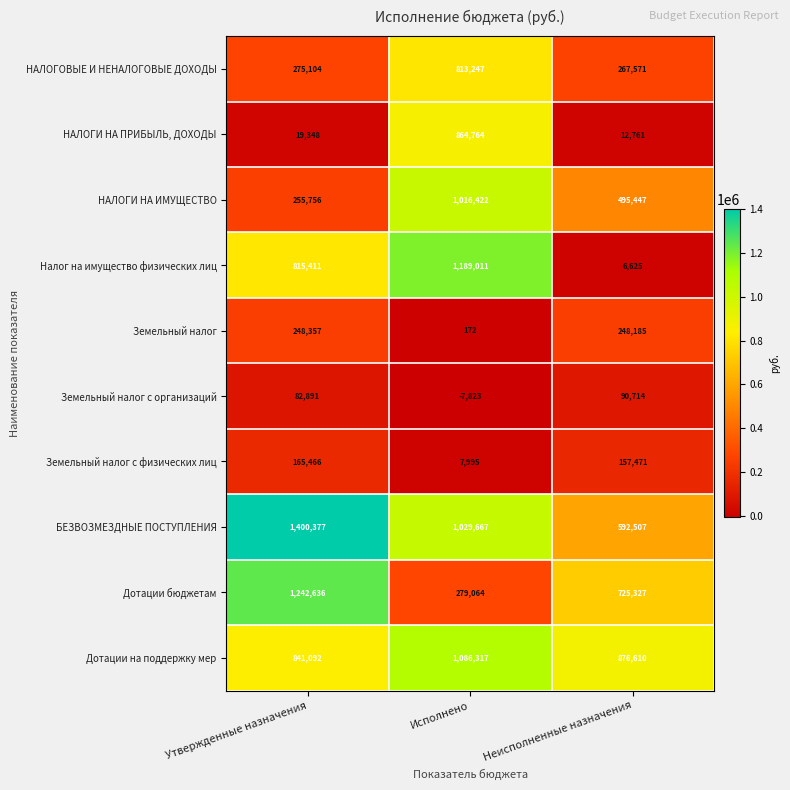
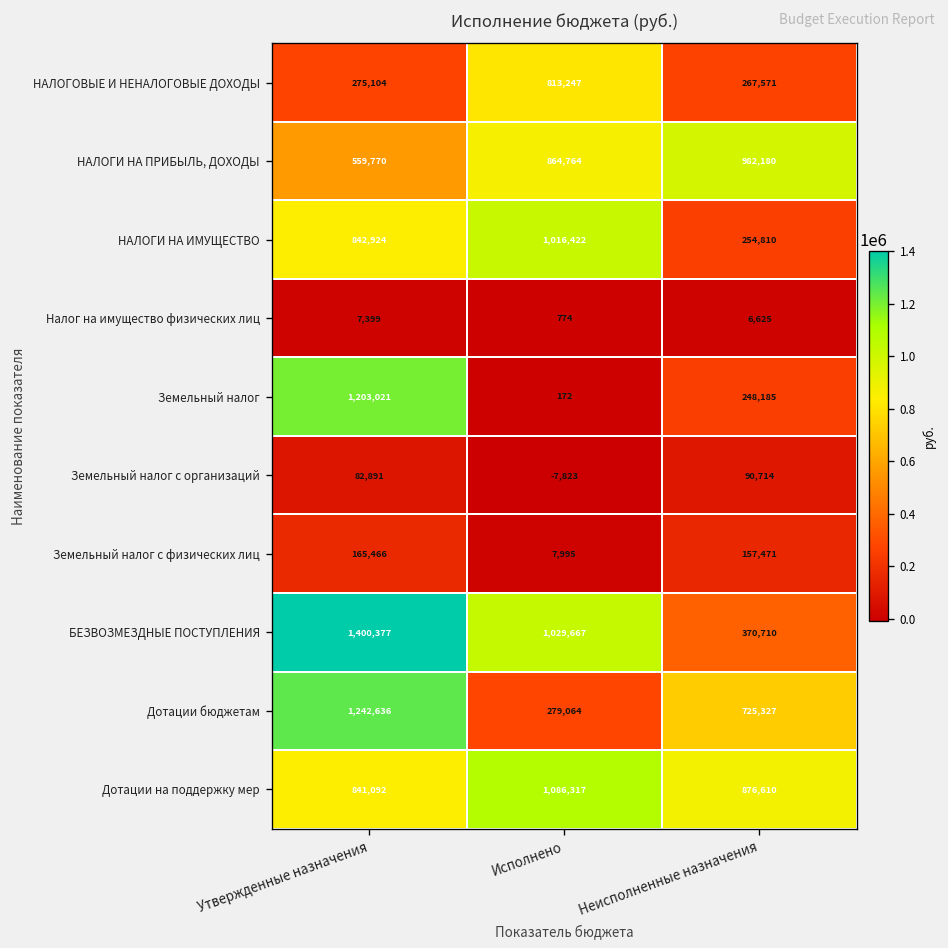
НАЛОГИ НА ПРИБЫЛЬ, ДОХОДЫ, Утвержденные назначения: 19,348 -> 559,770
НАЛОГИ НА ПРИБЫЛЬ, ДОХОДЫ, Неисполненные назначения: 12,761 -> 982,180
НАЛОГИ НА ИМУЩЕСТВО, Утвержденные назначения: 255,756 -> 842,924
НАЛОГИ НА ИМУЩЕСТВО, Неисполненные назначения: 495,447 -> 254,810
Налог на имущество физических лиц, Утвержденные назначения: 815,411 -> 7,399
Налог на имущество физических лиц, Исполнено: 1,189,011 -> 774
Земельный налог, Утвержденные назначения: 248,357 -> 1,203,021
БЕЗВОЗМЕЗДНЫЕ ПОСТУПЛЕНИЯ, Неисполненные назначения: 592,507 -> 370,710
